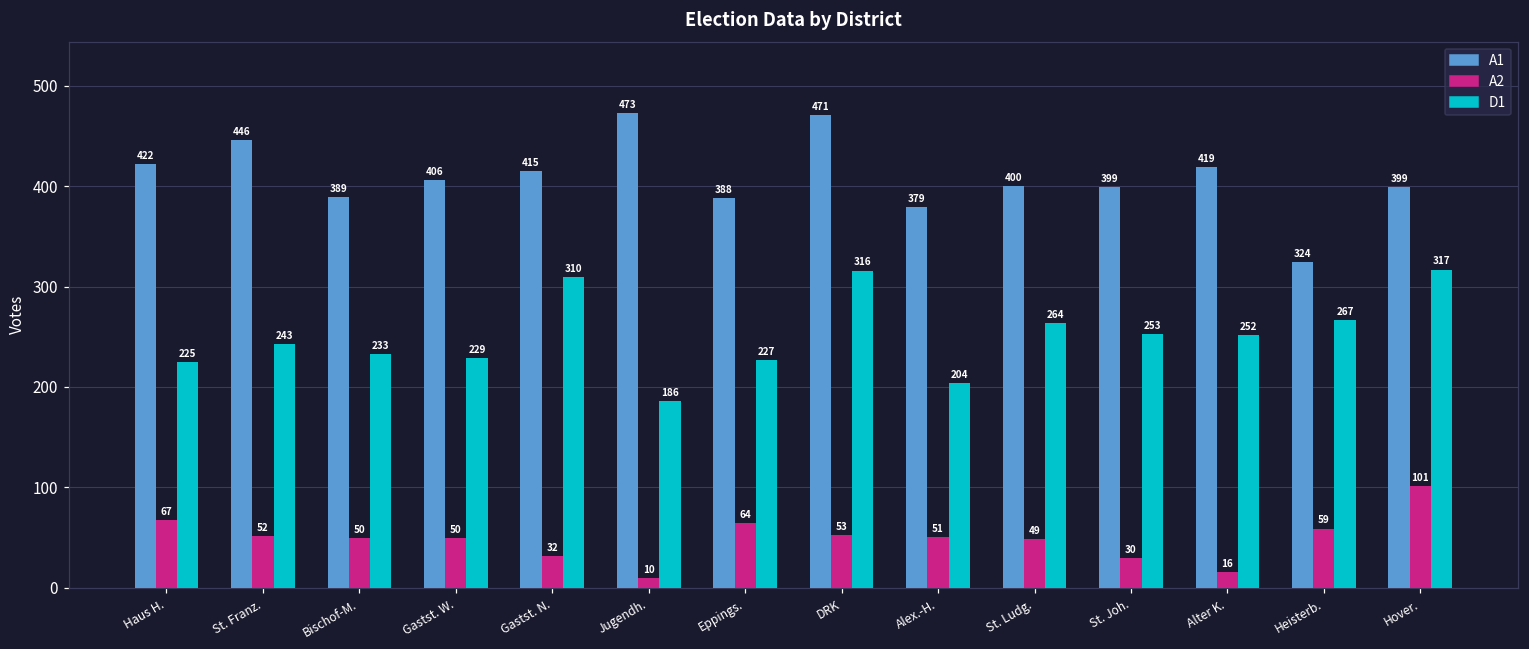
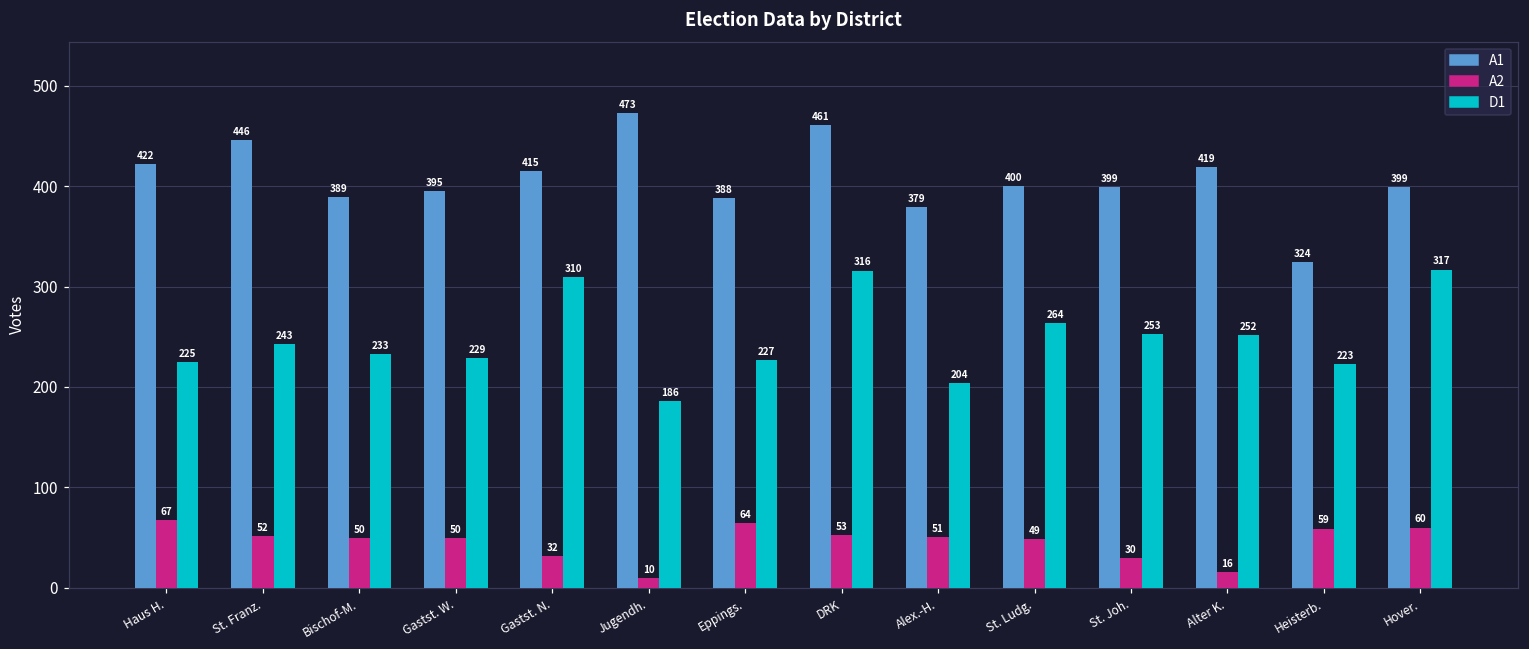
A1, Gastst. W.: 406 -> 395
A1, DRK: 471 -> 461
D1, Heisterb.: 267 -> 223
A2, Hover.: 101 -> 60
